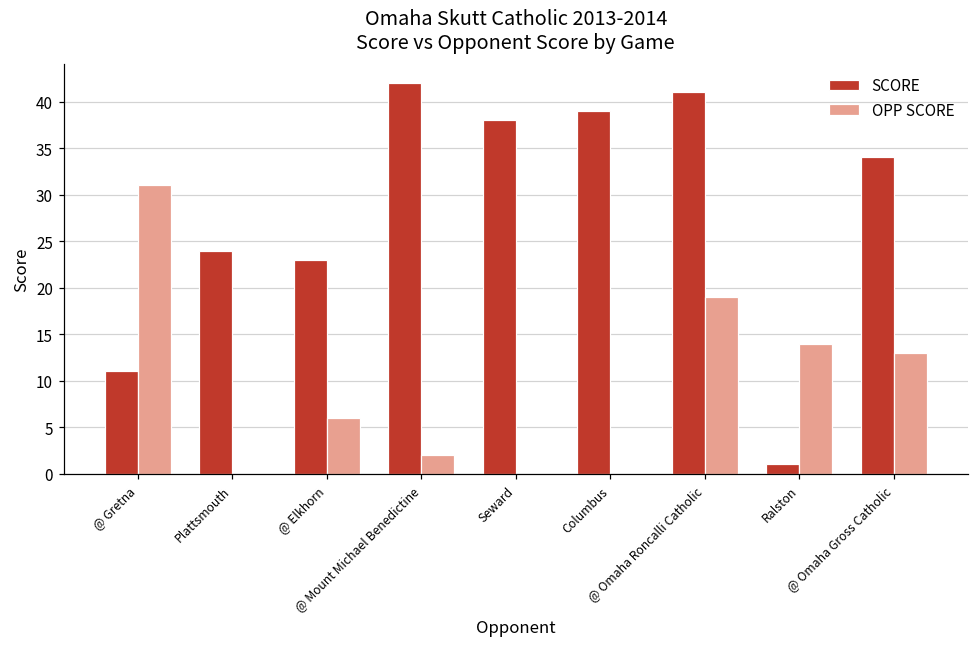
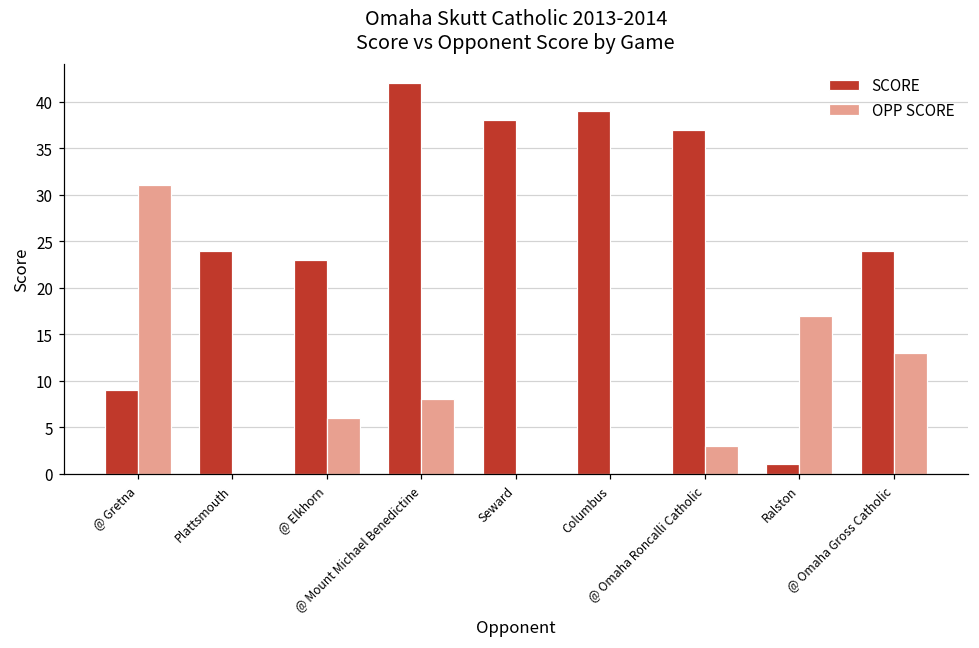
SCORE, @ Gretna: 11 -> 9
OPP SCORE, @ Mount Michael Benedictine: 2 -> 8
SCORE, @ Omaha Roncalli Catholic: 41 -> 37
OPP SCORE, @ Omaha Roncalli Catholic: 19 -> 3
OPP SCORE, Ralston: 14 -> 17
SCORE, @ Omaha Gross Catholic: 34 -> 24
